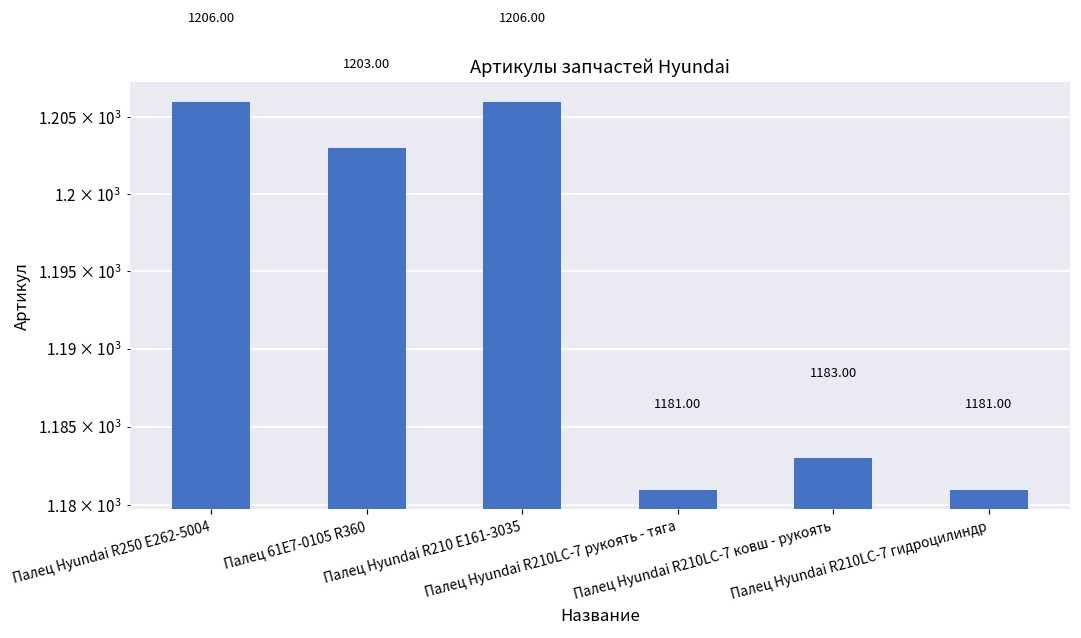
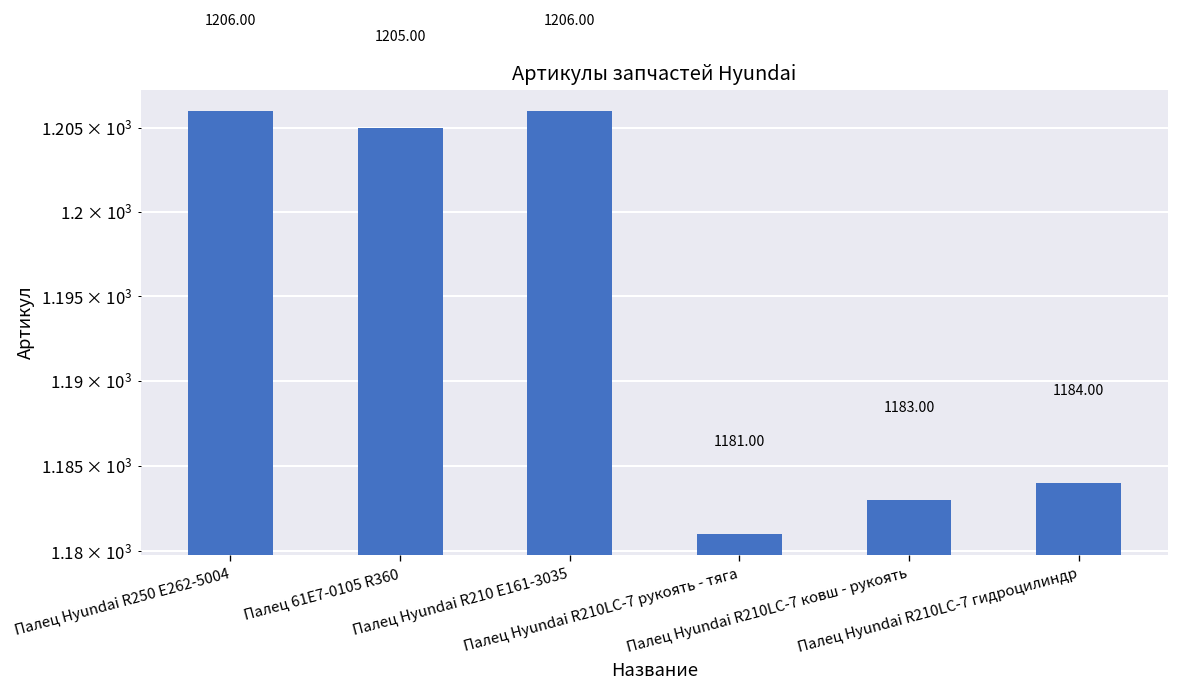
Палец 61E7-0105 R360: 1203.00 -> 1205.00
Палец Hyundai R210LC-7 гидроцилиндр: 1181.00 -> 1184.00
